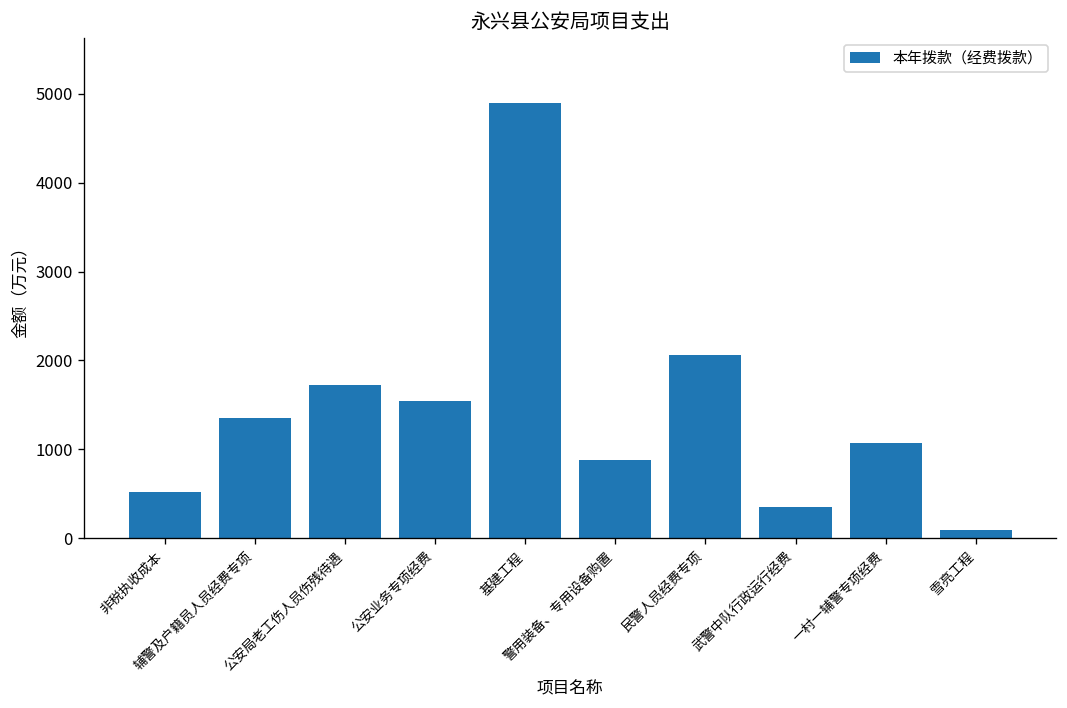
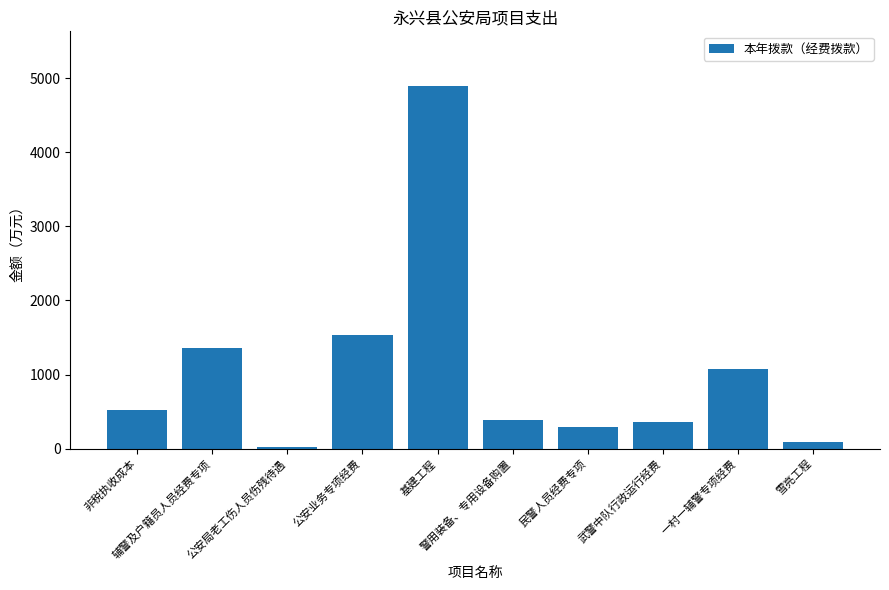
公安局老工伤人员伤残待遇: 1700 -> 0
警用装备、专用设备购置: 900 -> 400
民警人员经费专项: 2100 -> 300
